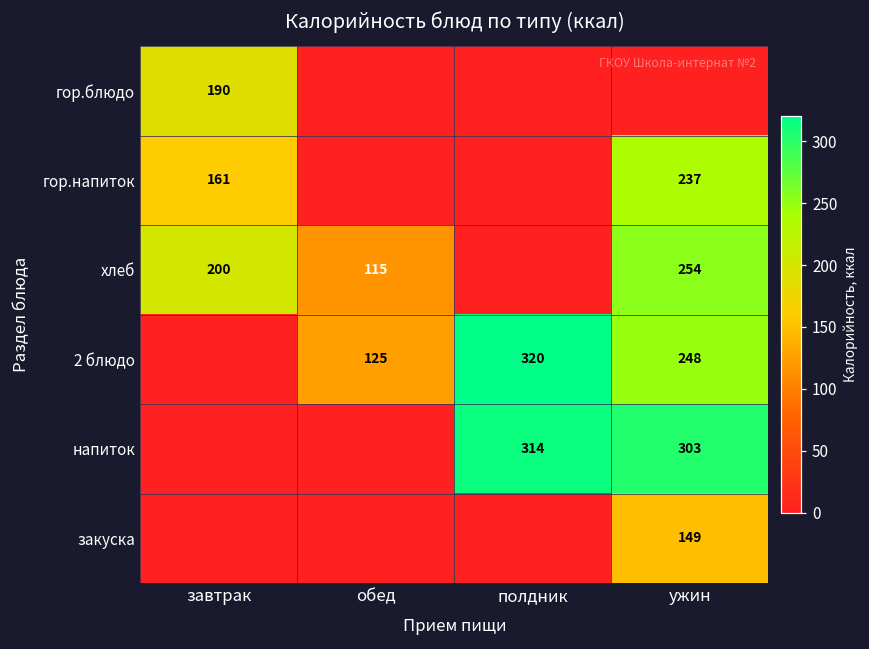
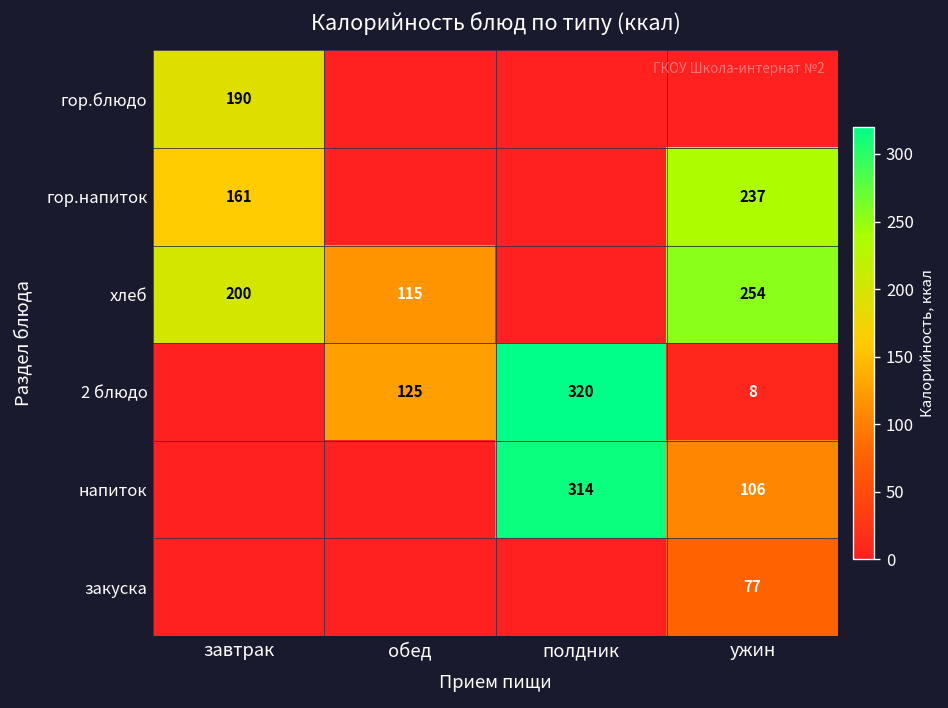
2 блюдо, ужин: 248 -> 8
напиток, ужин: 303 -> 106
закуска, ужин: 149 -> 77
